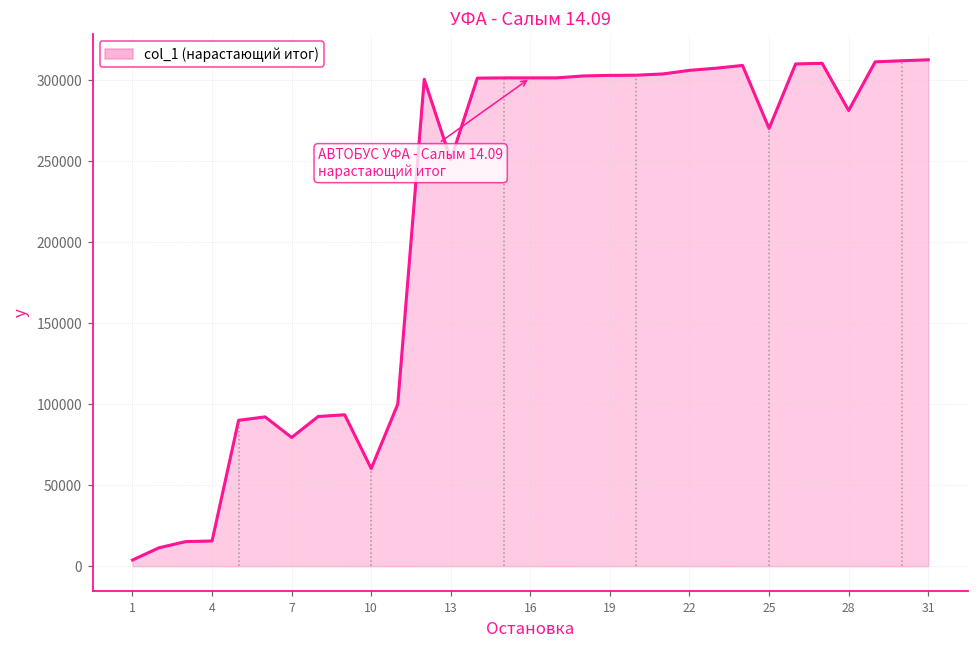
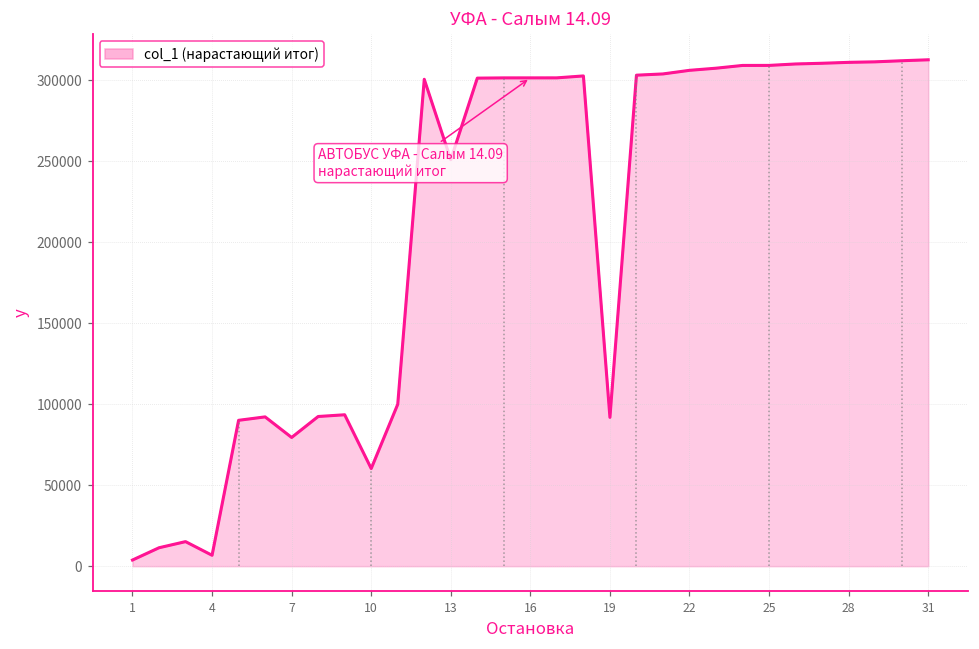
4: 16000 -> 7000
19: 303000 -> 92000
25: 270000 -> 309000
28: 281000 -> 311000
